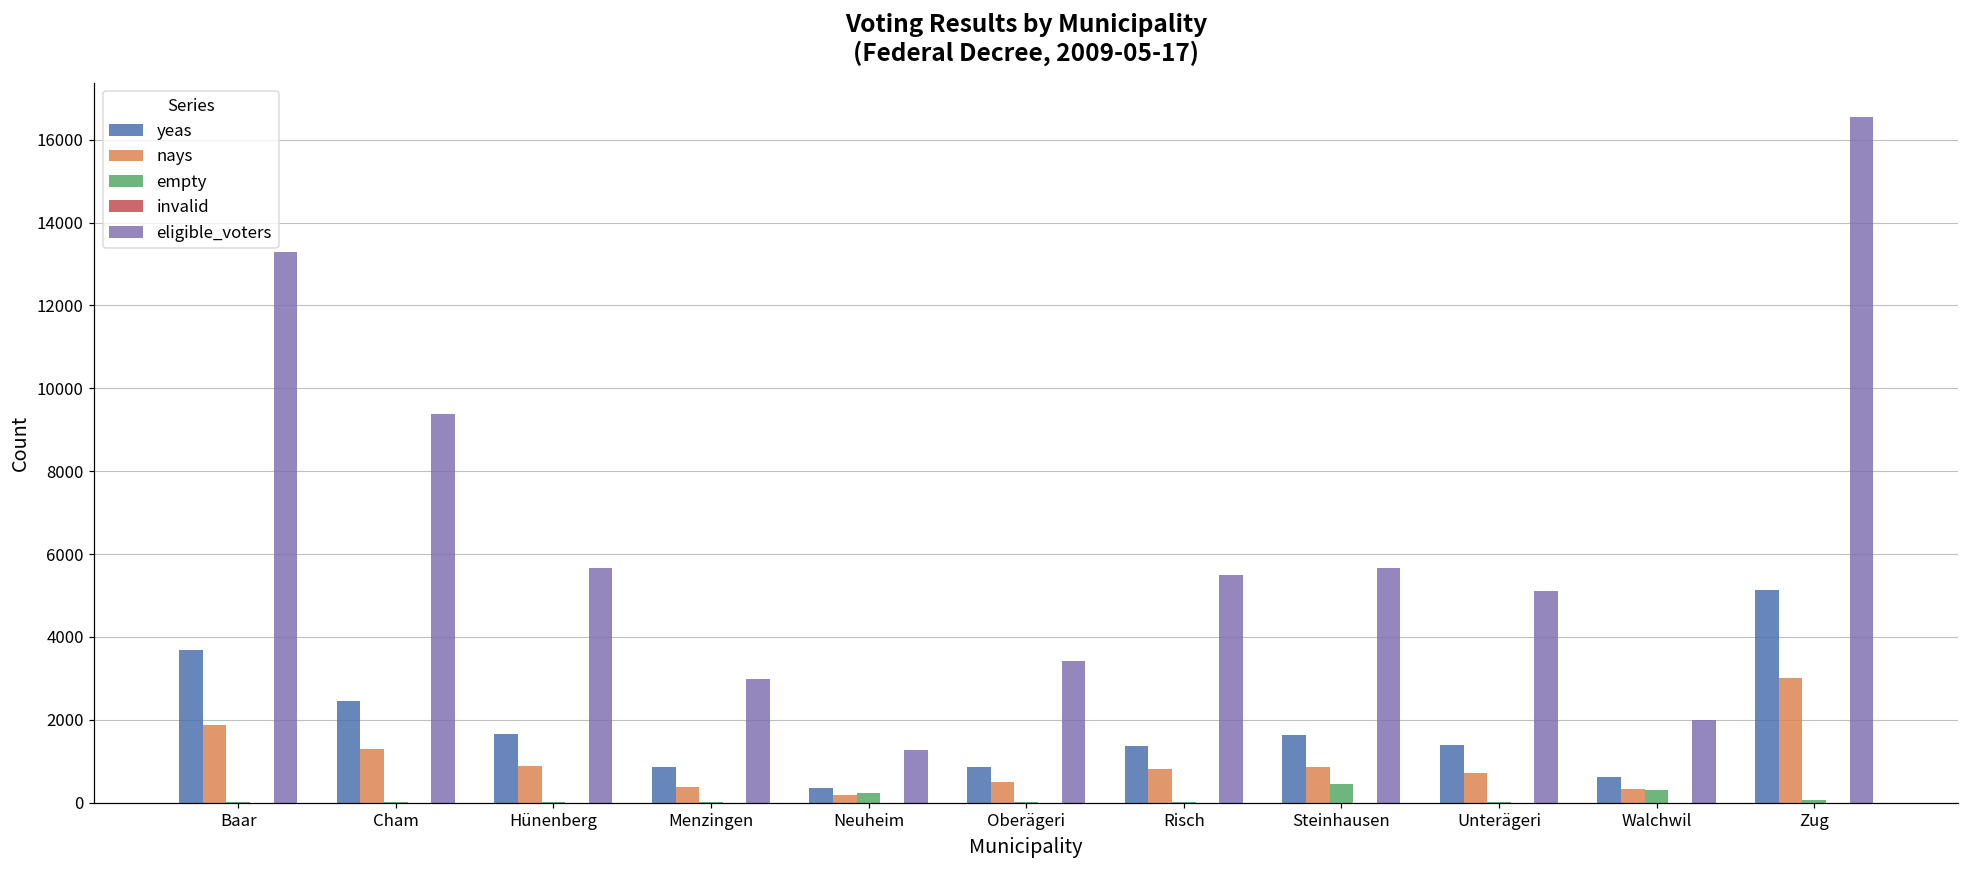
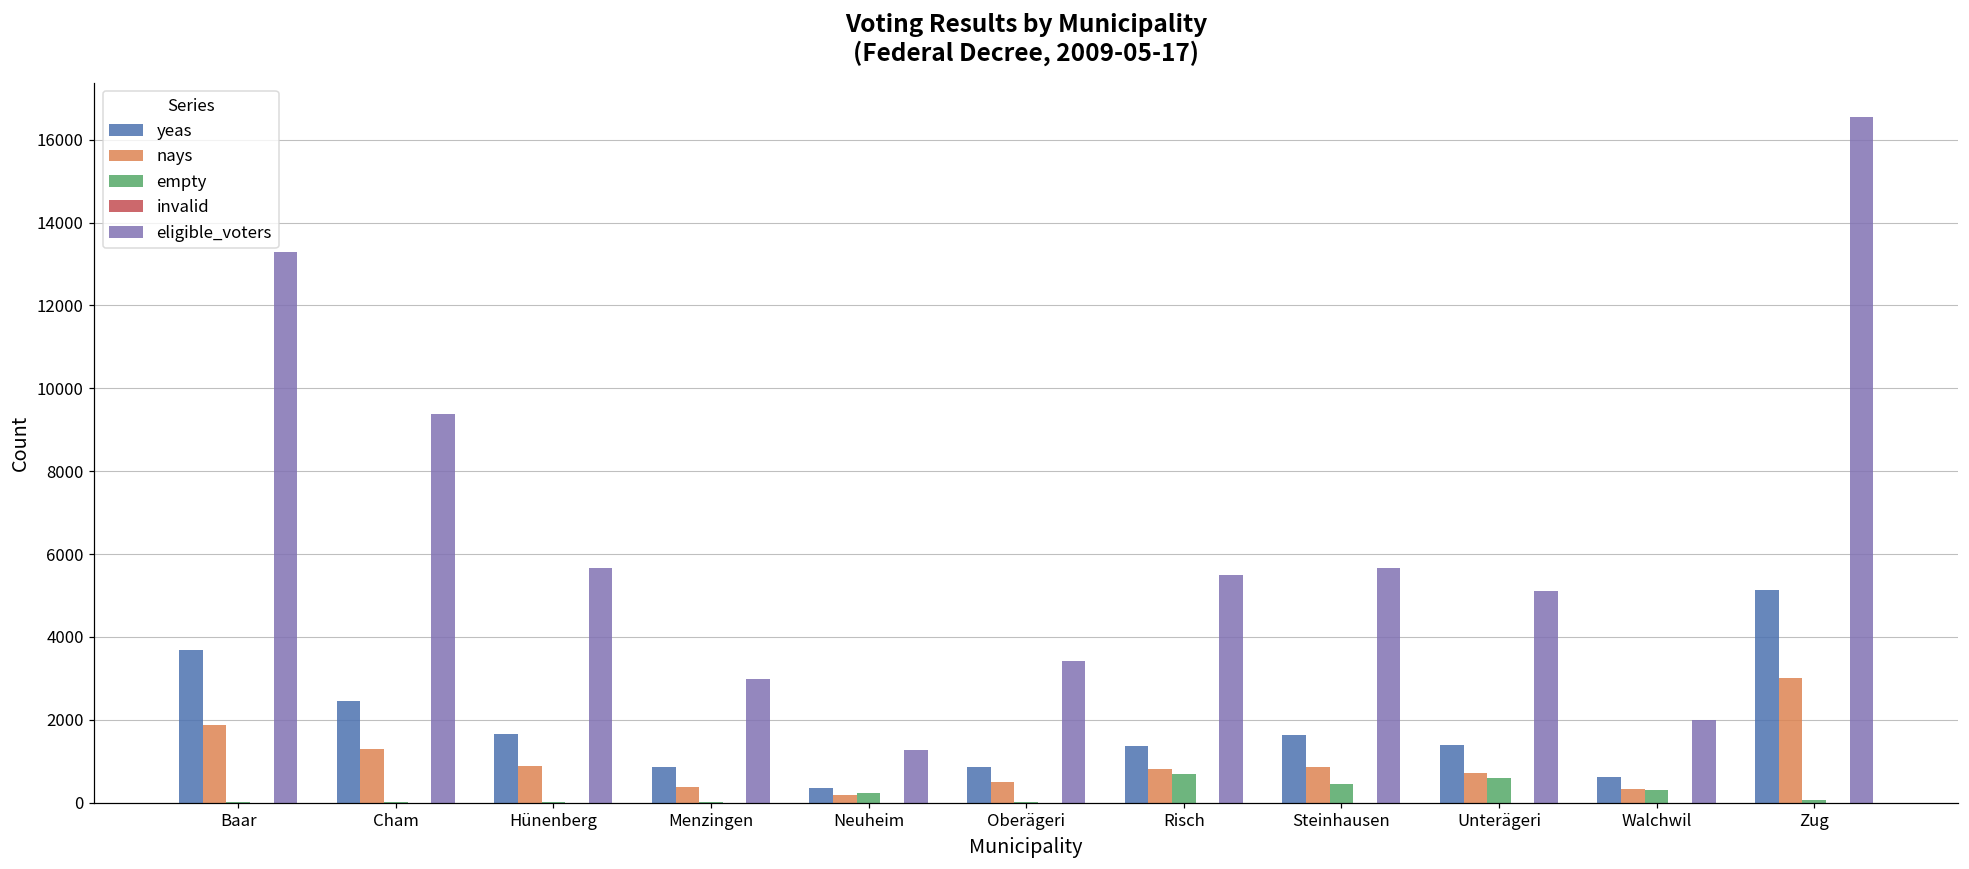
empty, Risch: 0 -> 700
empty, Unterägeri: 0 -> 600
